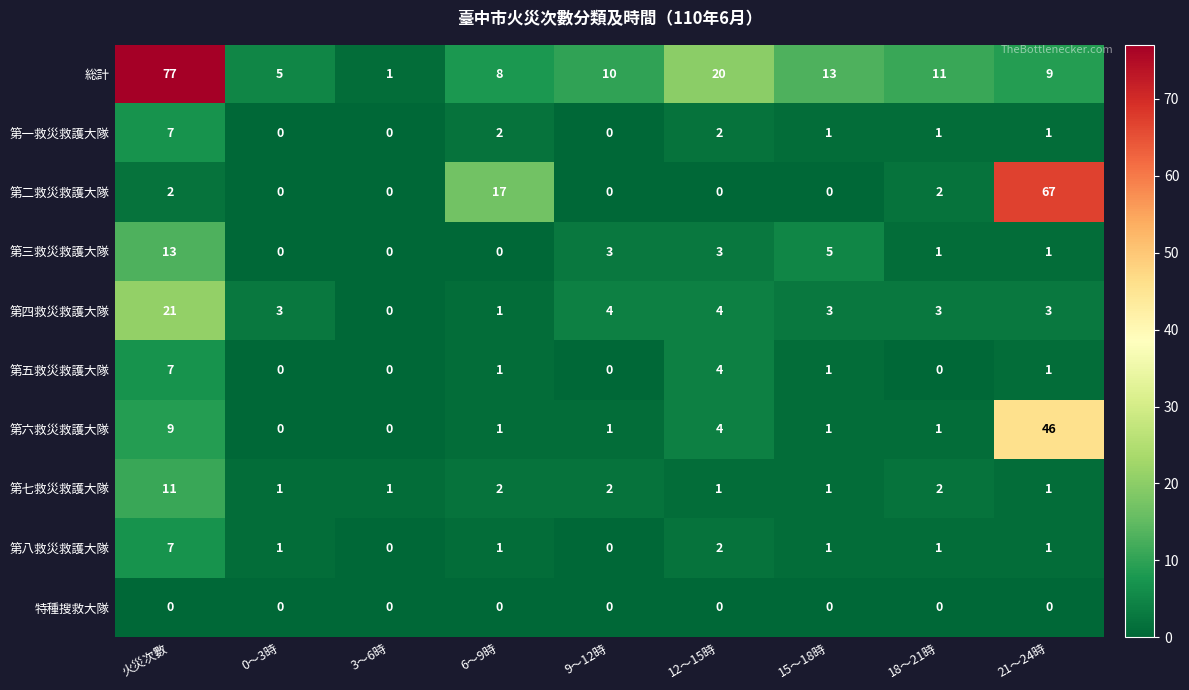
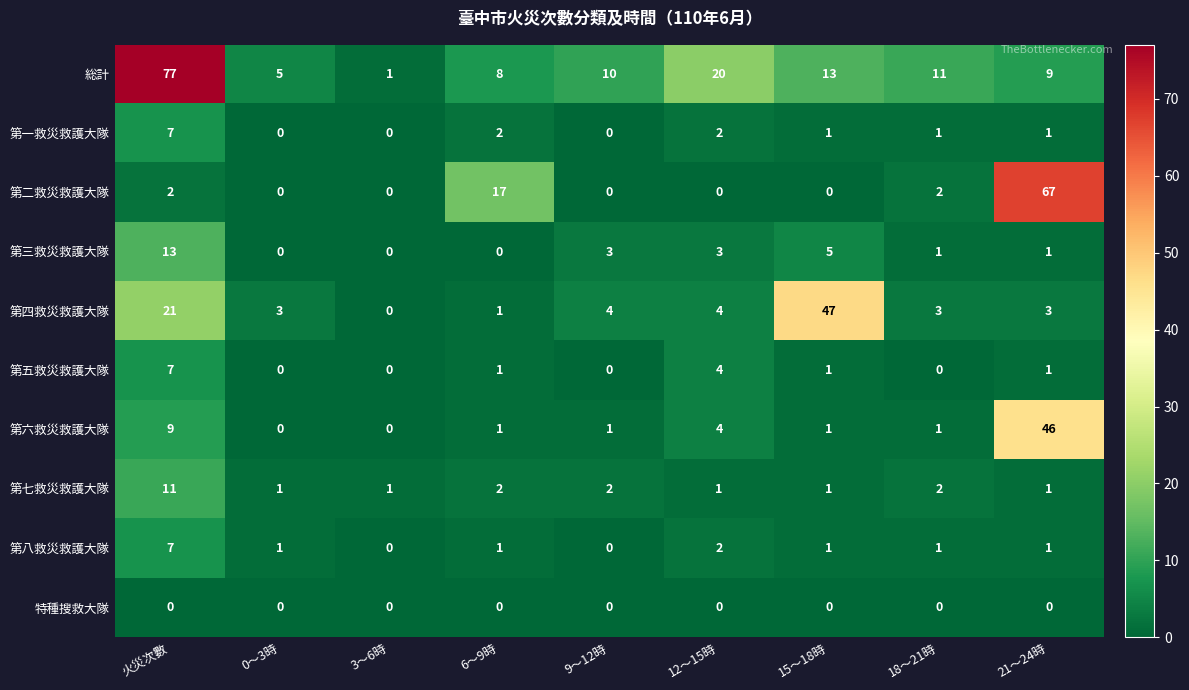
第四救災救護大隊, 15～18時: 3 -> 47
